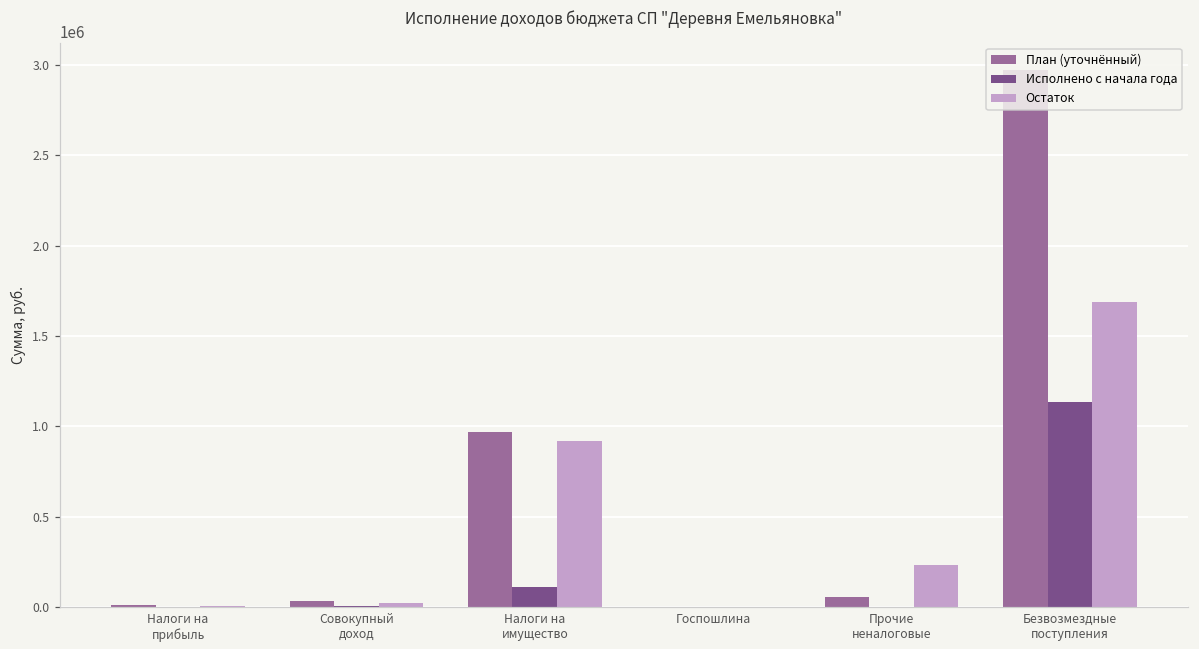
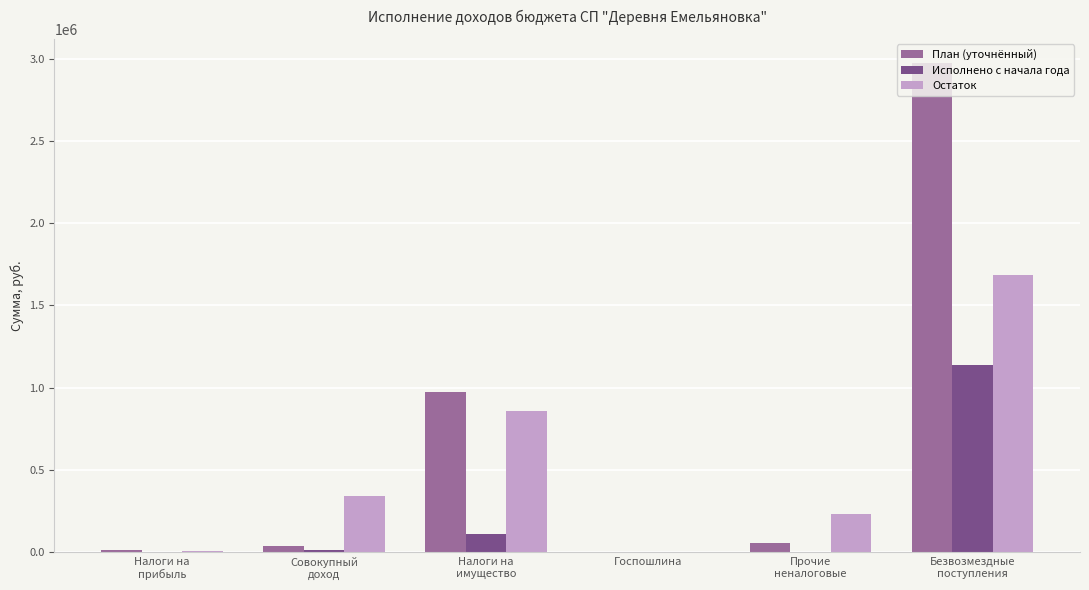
Остаток, Совокупный доход: 20000 -> 340000
Остаток, Налоги на имущество: 920000 -> 860000
